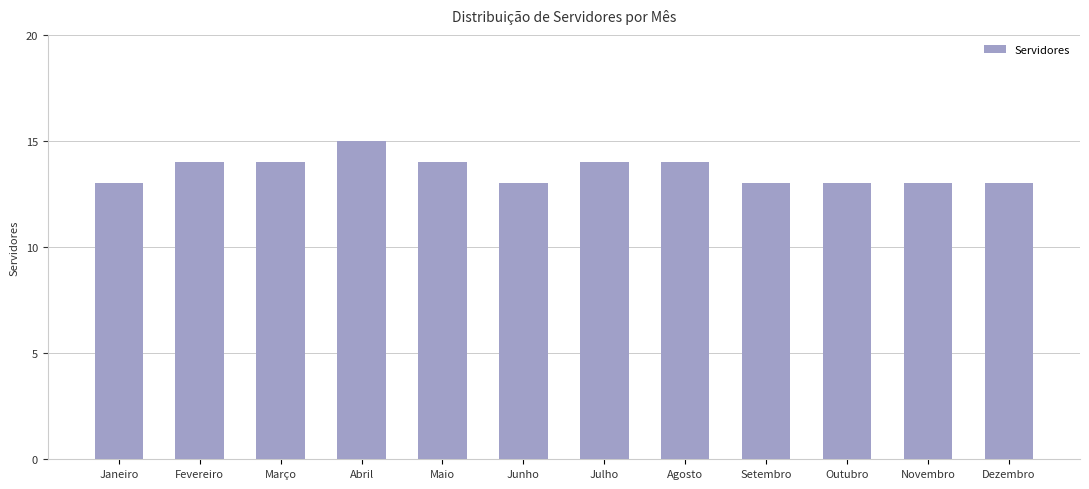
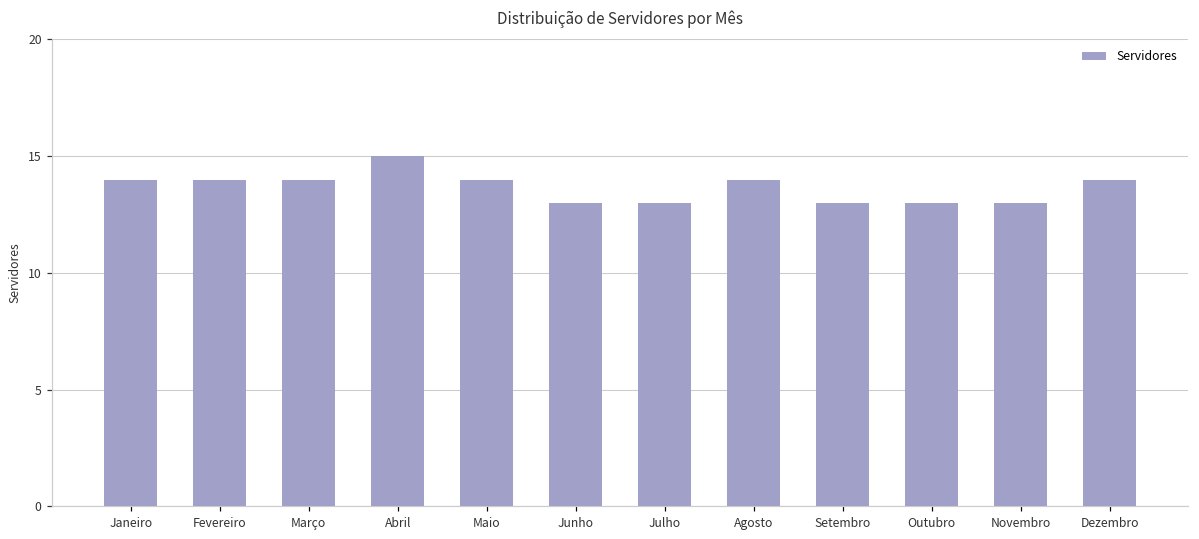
Janeiro: 13 -> 14
Julho: 14 -> 13
Dezembro: 13 -> 14
